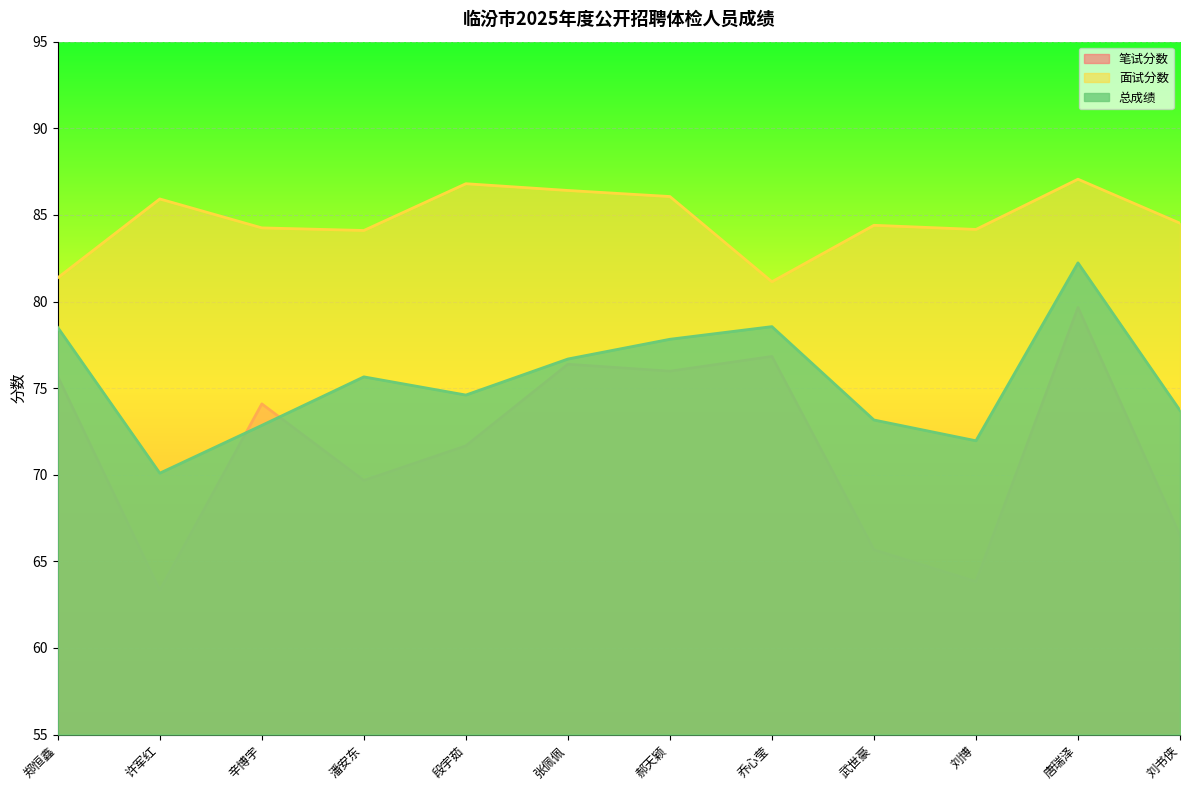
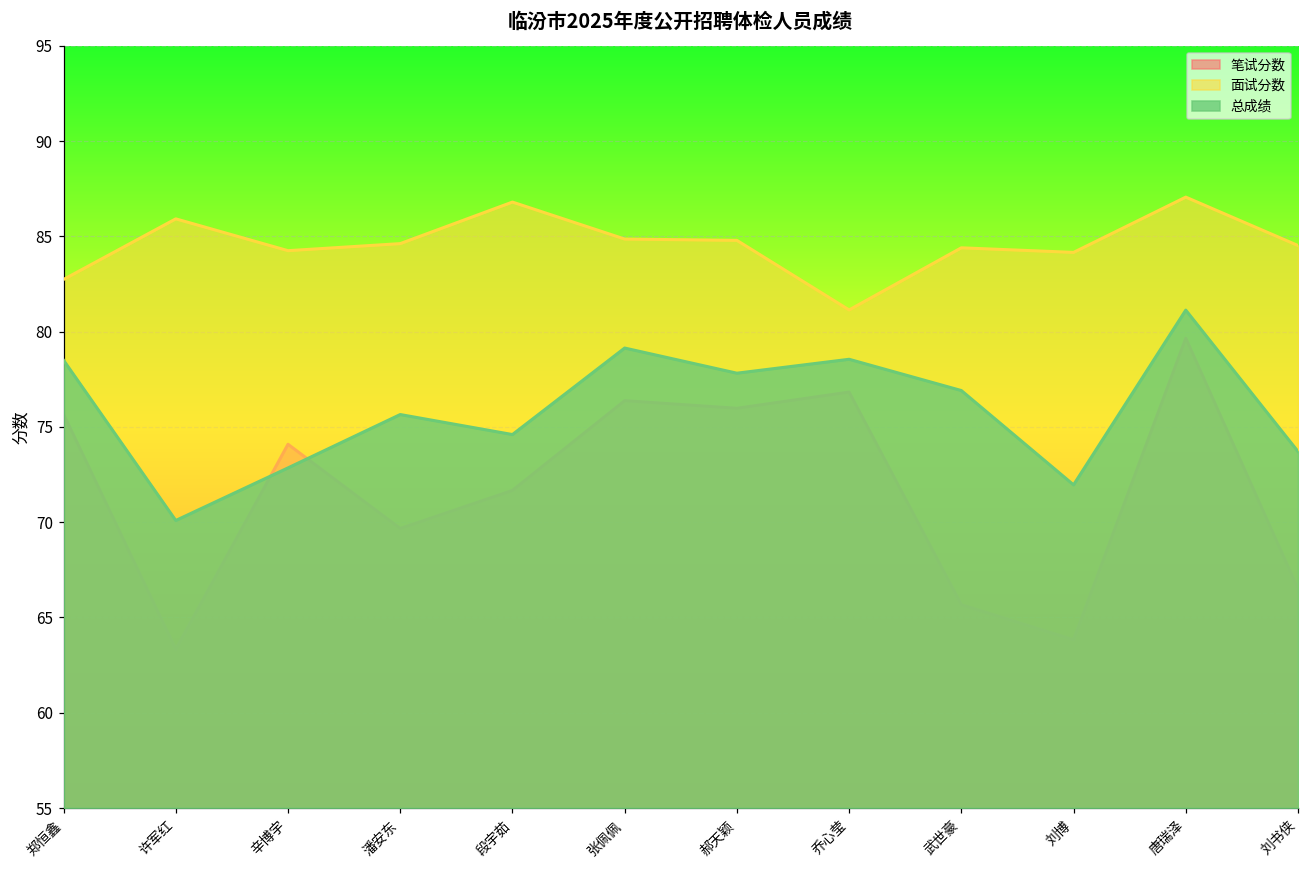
面试分数, 郑恒鑫: 81.4 -> 82.7
面试分数, 潘安东: 84.1 -> 84.6
面试分数, 张佩佩: 86.4 -> 84.9
总成绩, 张佩佩: 76.7 -> 79.1
面试分数, 郝天颖: 86.1 -> 84.8
总成绩, 武世豪: 73.2 -> 76.9
总成绩, 唐瑞泽: 82.2 -> 81.1
